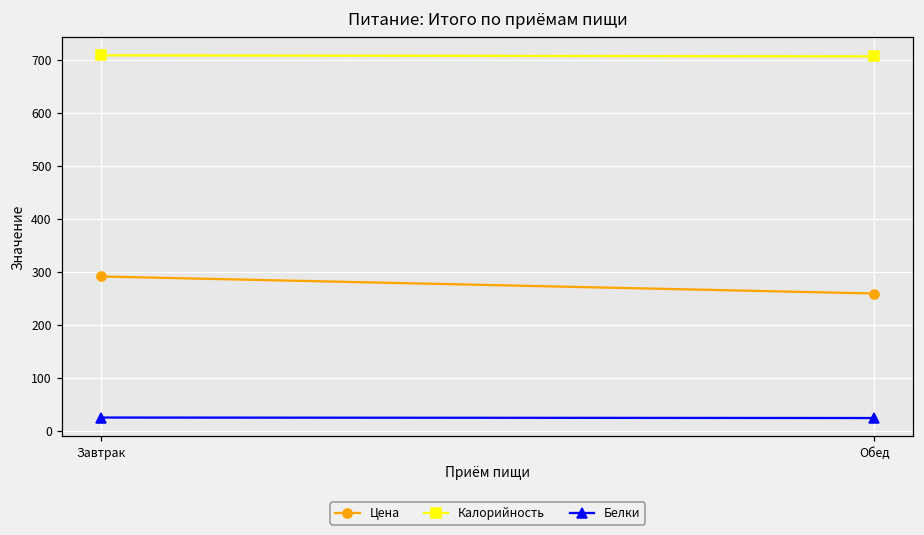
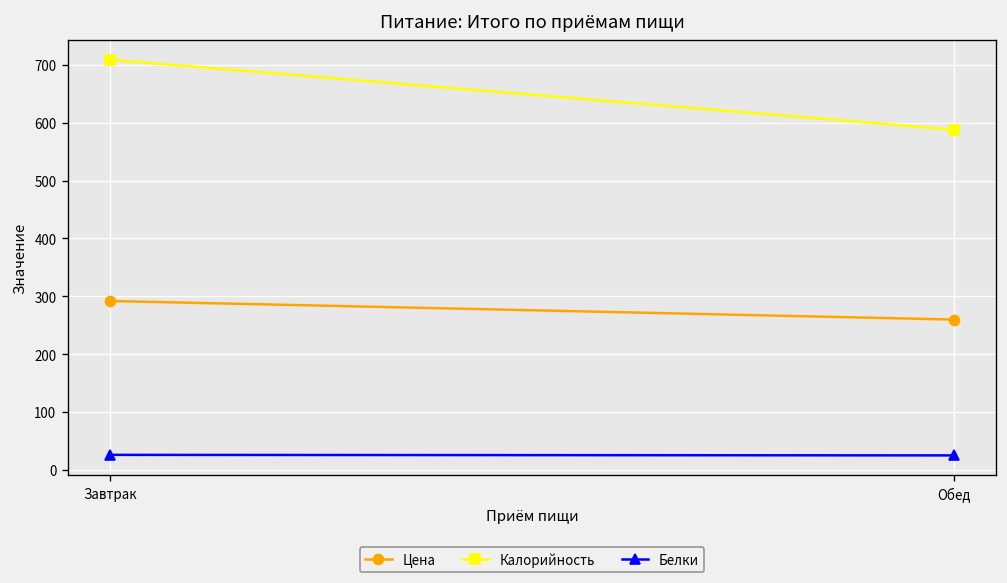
Калорийность, Обед: 710 -> 590
